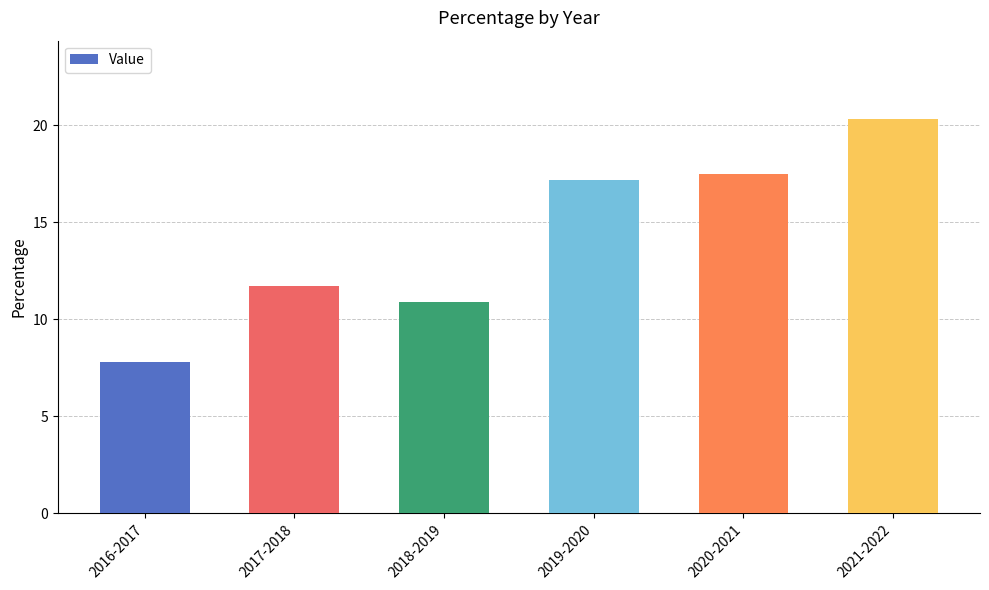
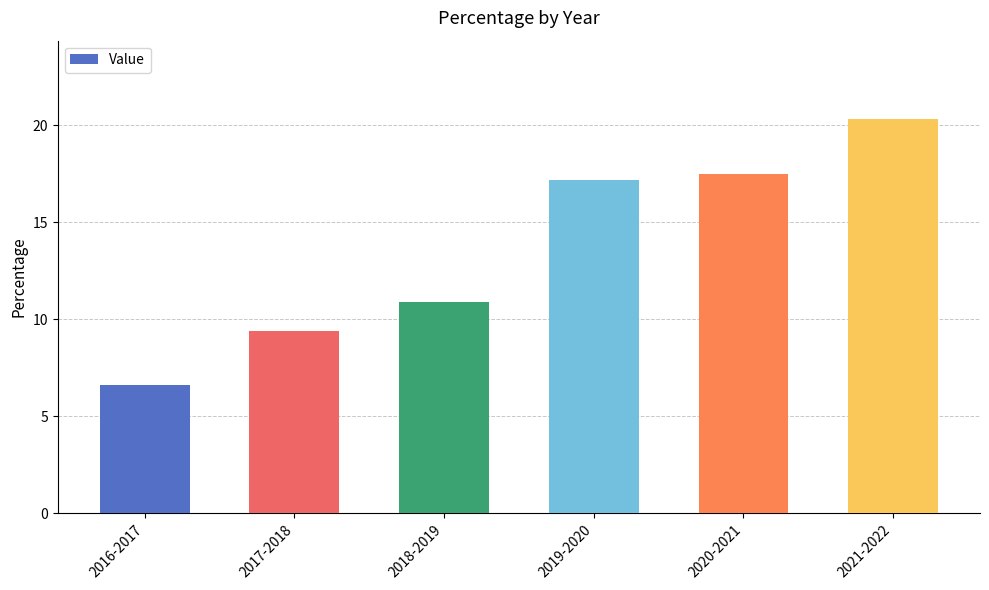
2016-2017: 7.8 -> 6.6
2017-2018: 11.7 -> 9.4
